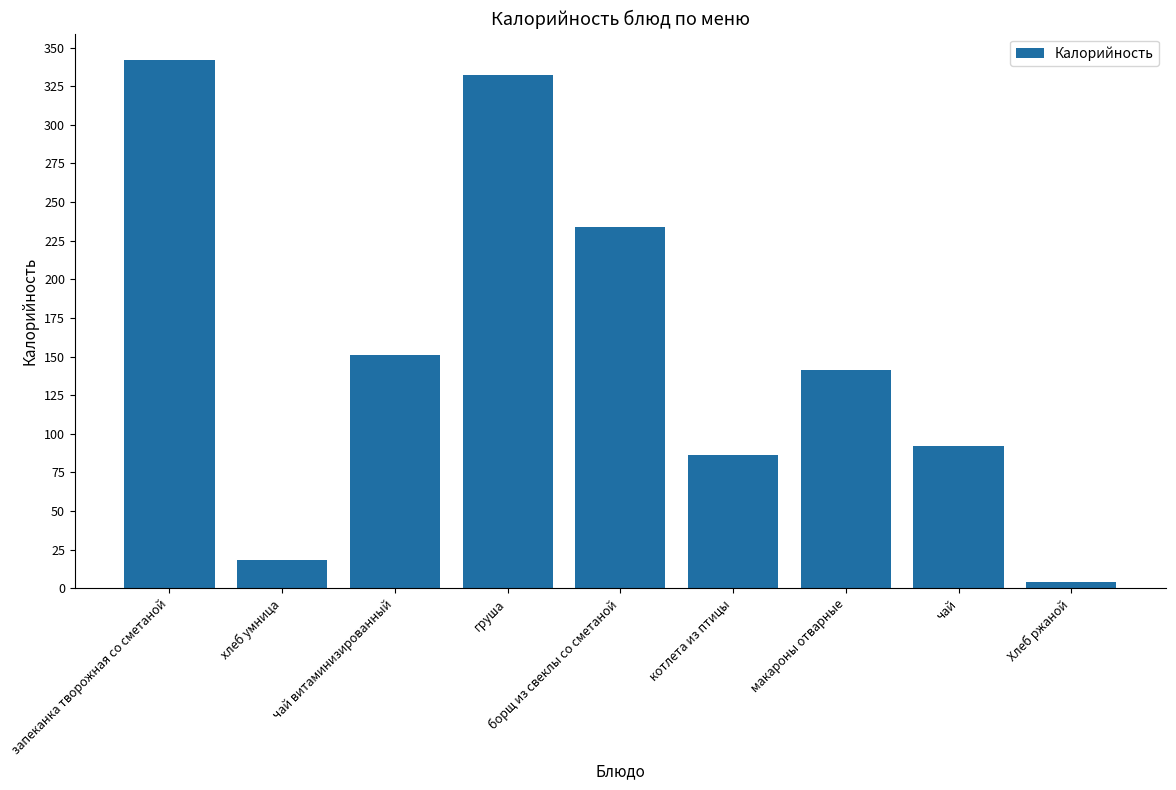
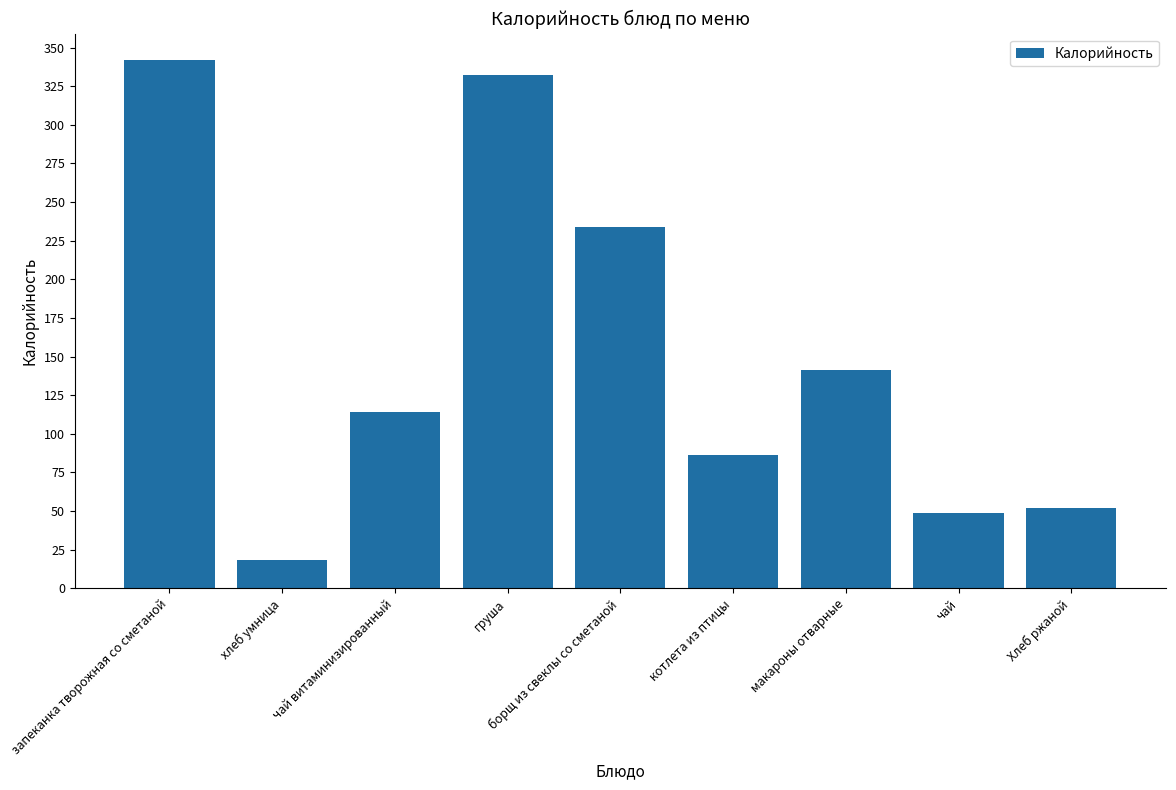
чай витаминизированный: 151 -> 114
чай: 92 -> 49
Хлеб ржаной: 4 -> 52
